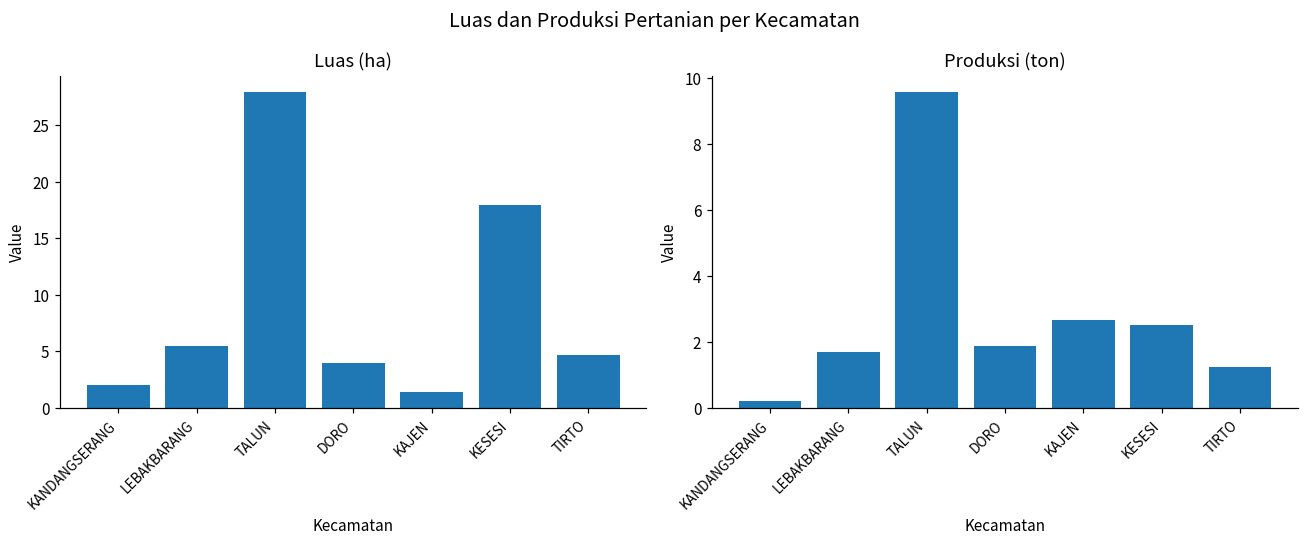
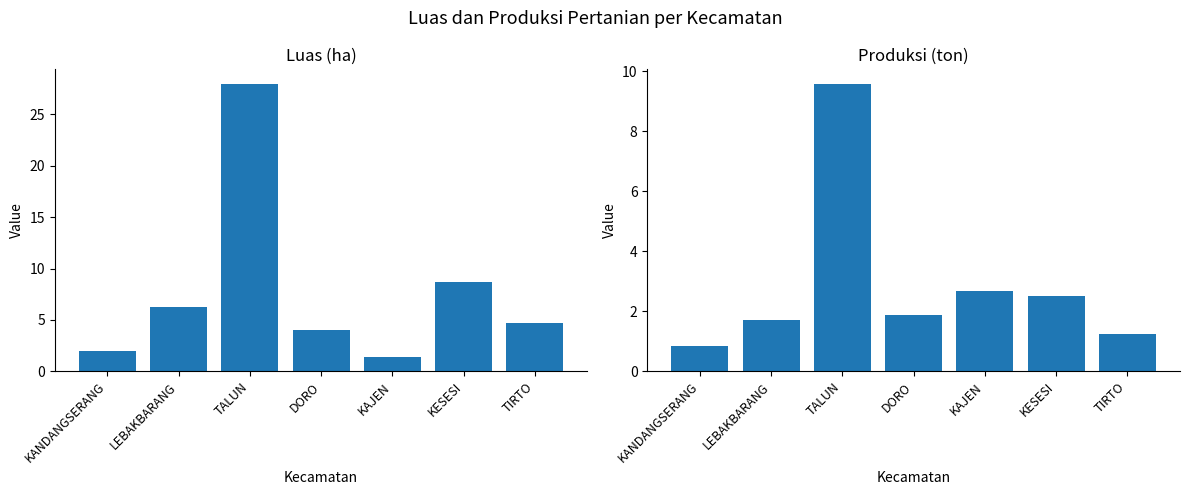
Luas (ha), LEBAKBARANG: 5.5 -> 6.3
Luas (ha), KESESI: 18.0 -> 8.7
Produksi (ton), KANDANGSERANG: 0.2 -> 0.9
